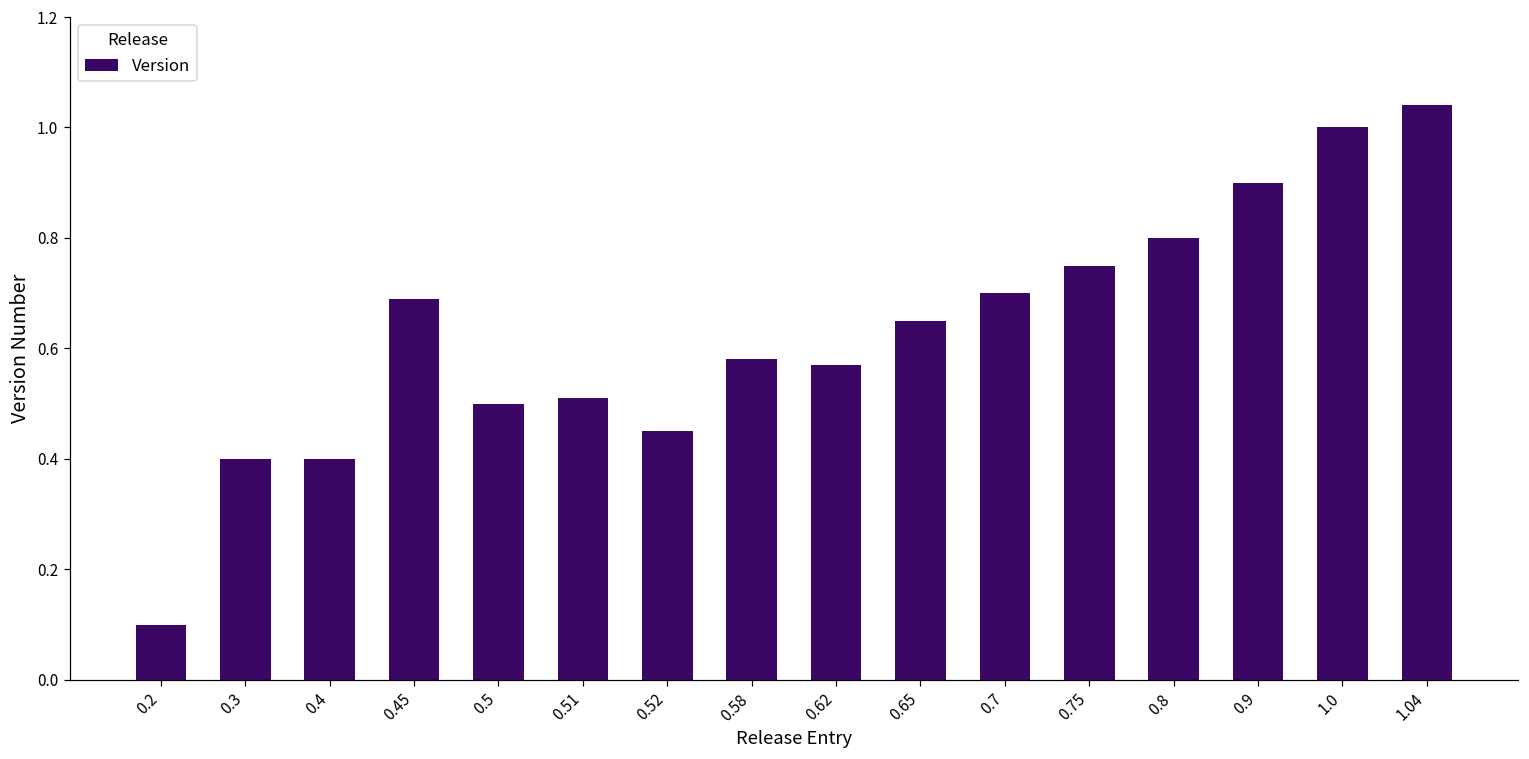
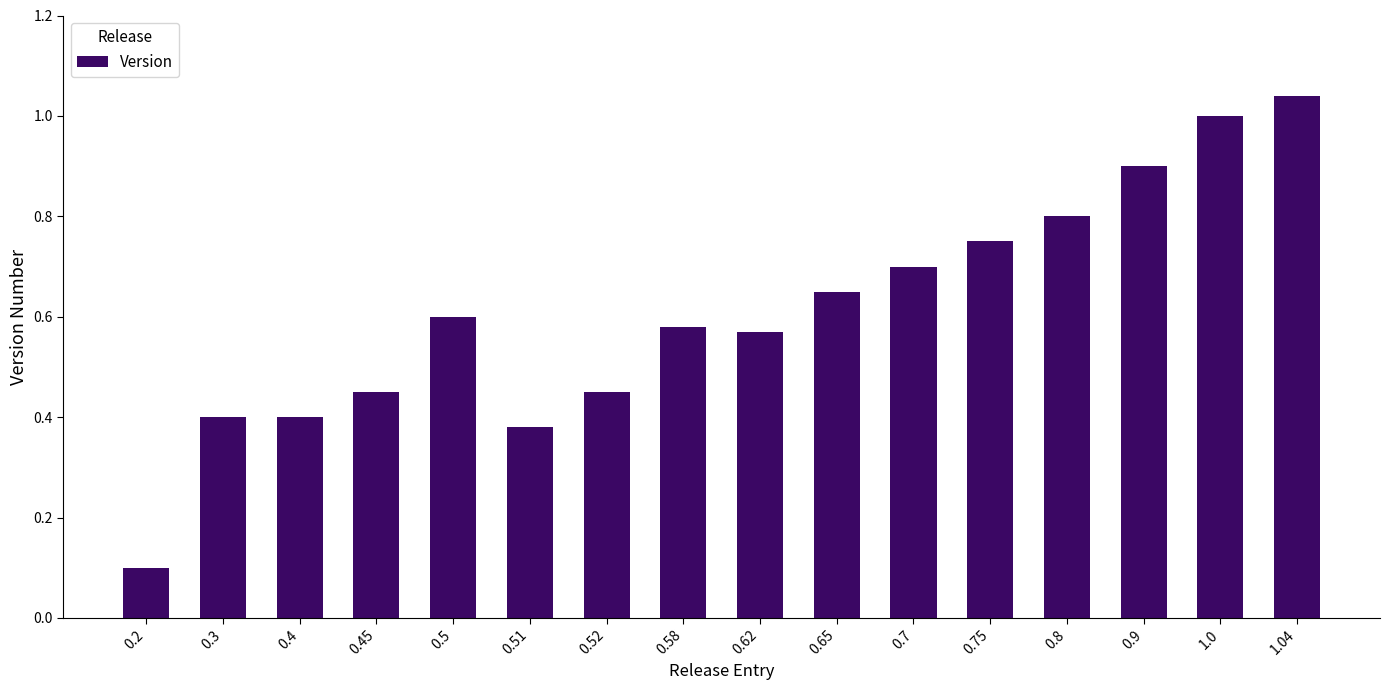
0.45: 0.69 -> 0.45
0.5: 0.5 -> 0.6
0.51: 0.51 -> 0.38
